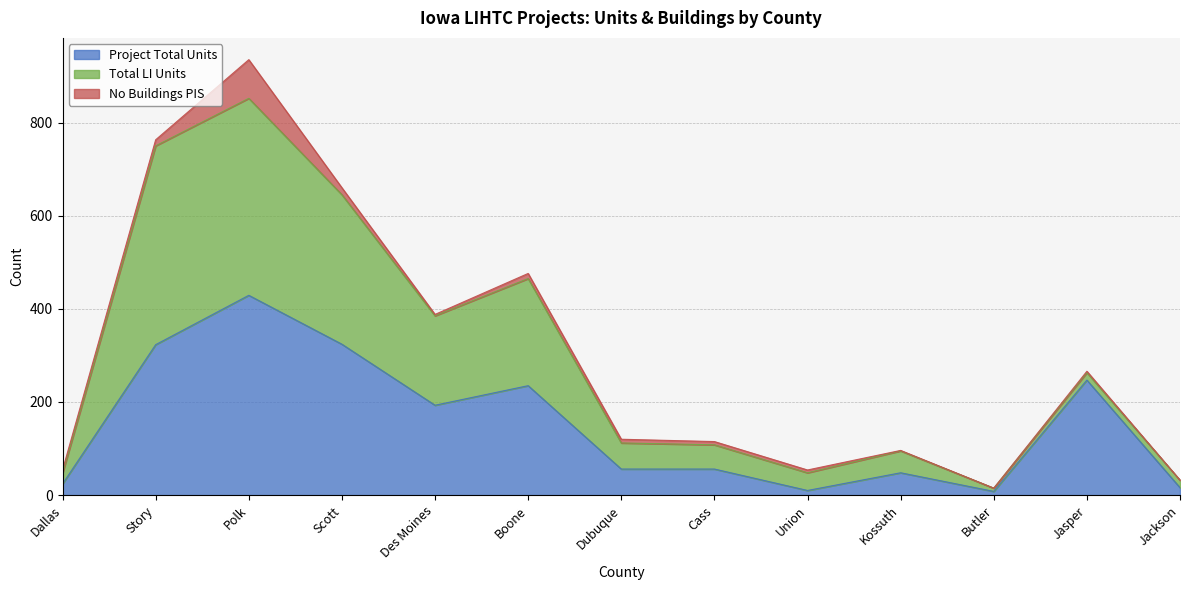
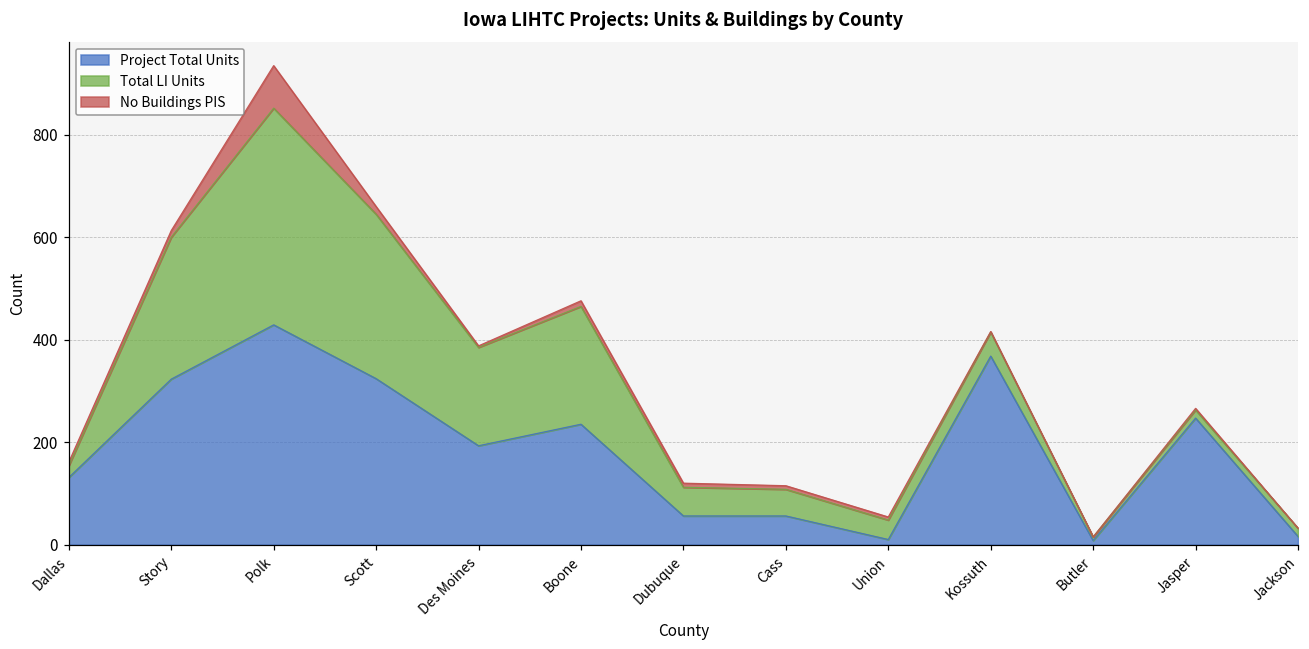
Project Total Units, Dallas: 20 -> 130
Total LI Units, Story: 430 -> 280
Project Total Units, Kossuth: 50 -> 370
